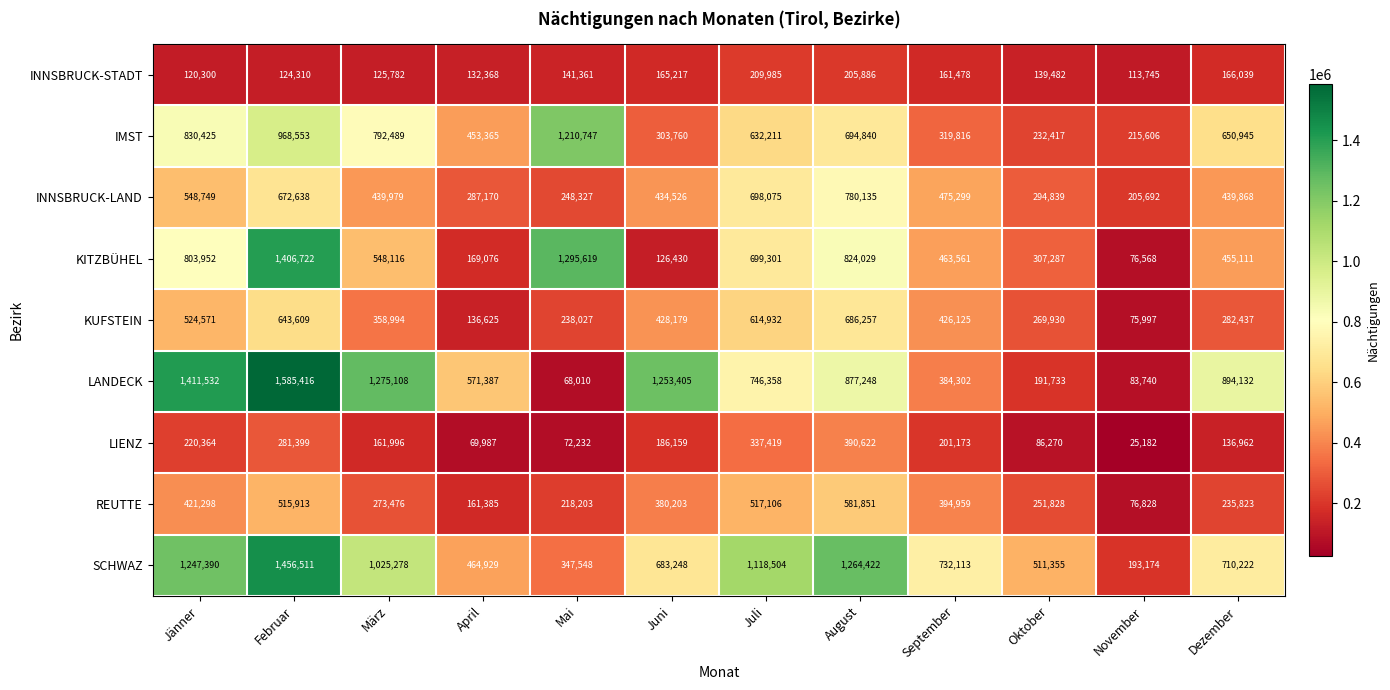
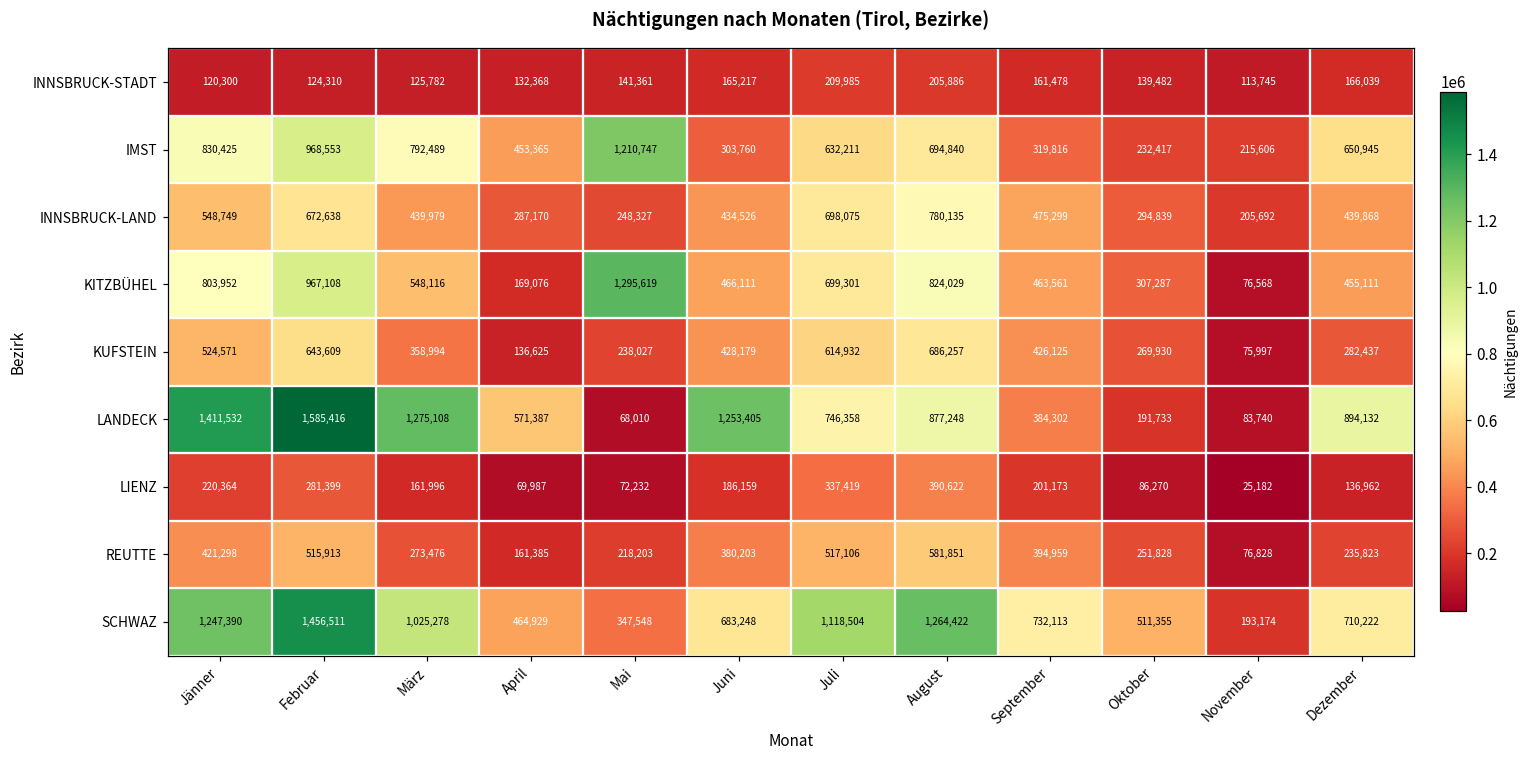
KITZBÜHEL, Februar: 1,406,722 -> 967,108
KITZBÜHEL, Juni: 126,430 -> 466,111
